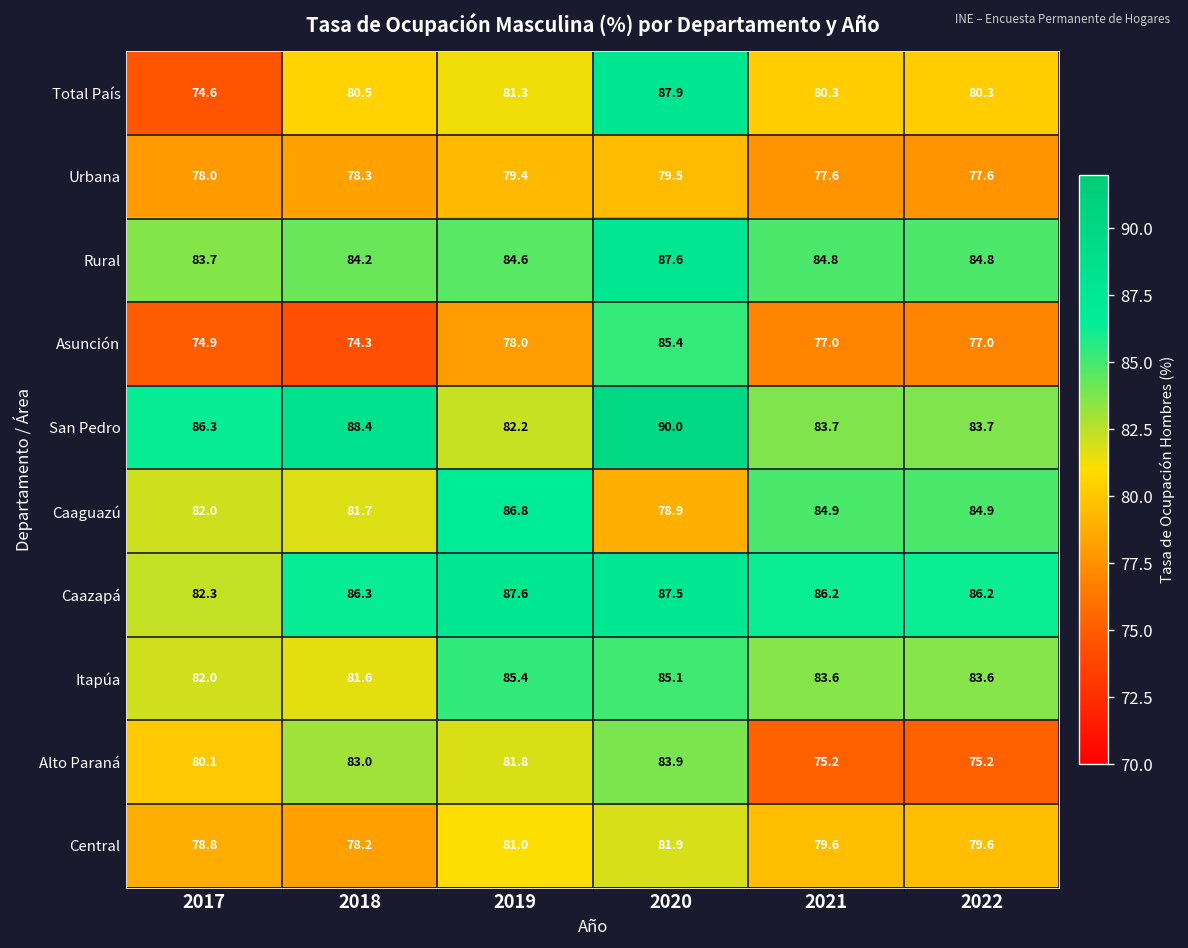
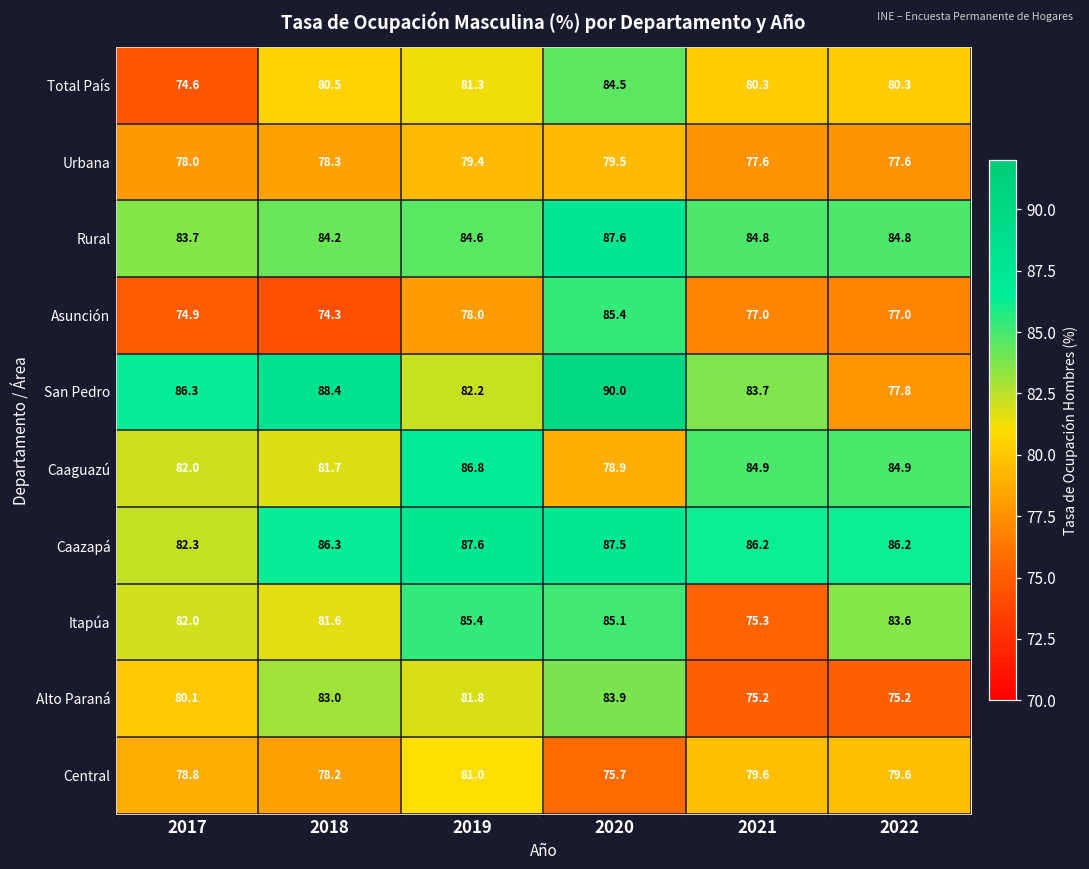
Total País, 2020: 87.9 -> 84.5
San Pedro, 2022: 83.7 -> 77.8
Itapúa, 2021: 83.6 -> 75.3
Central, 2020: 81.9 -> 75.7
